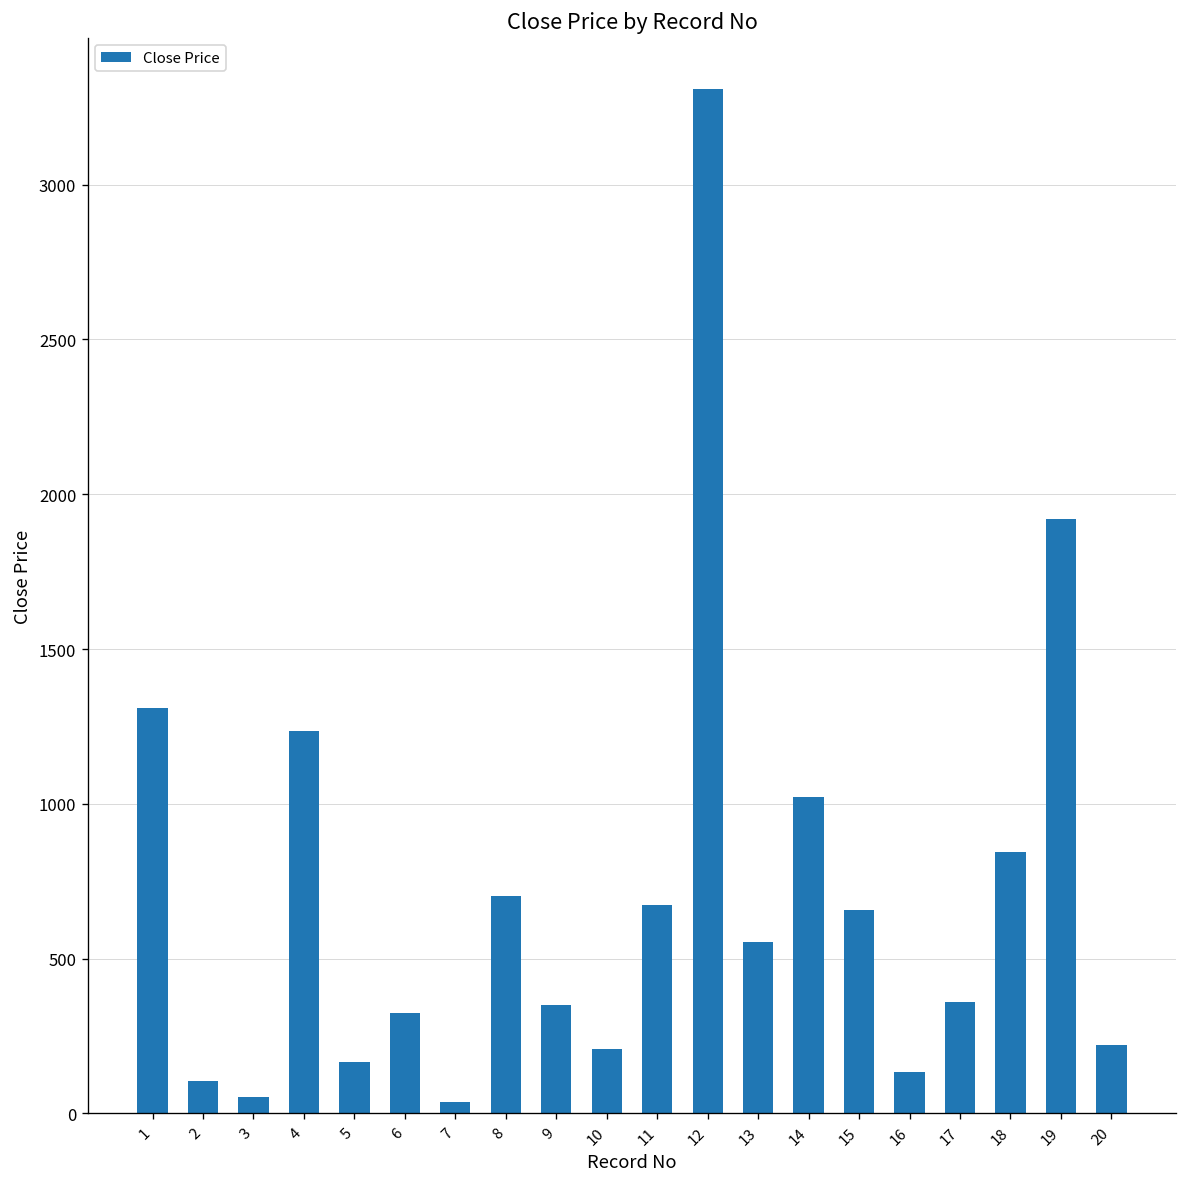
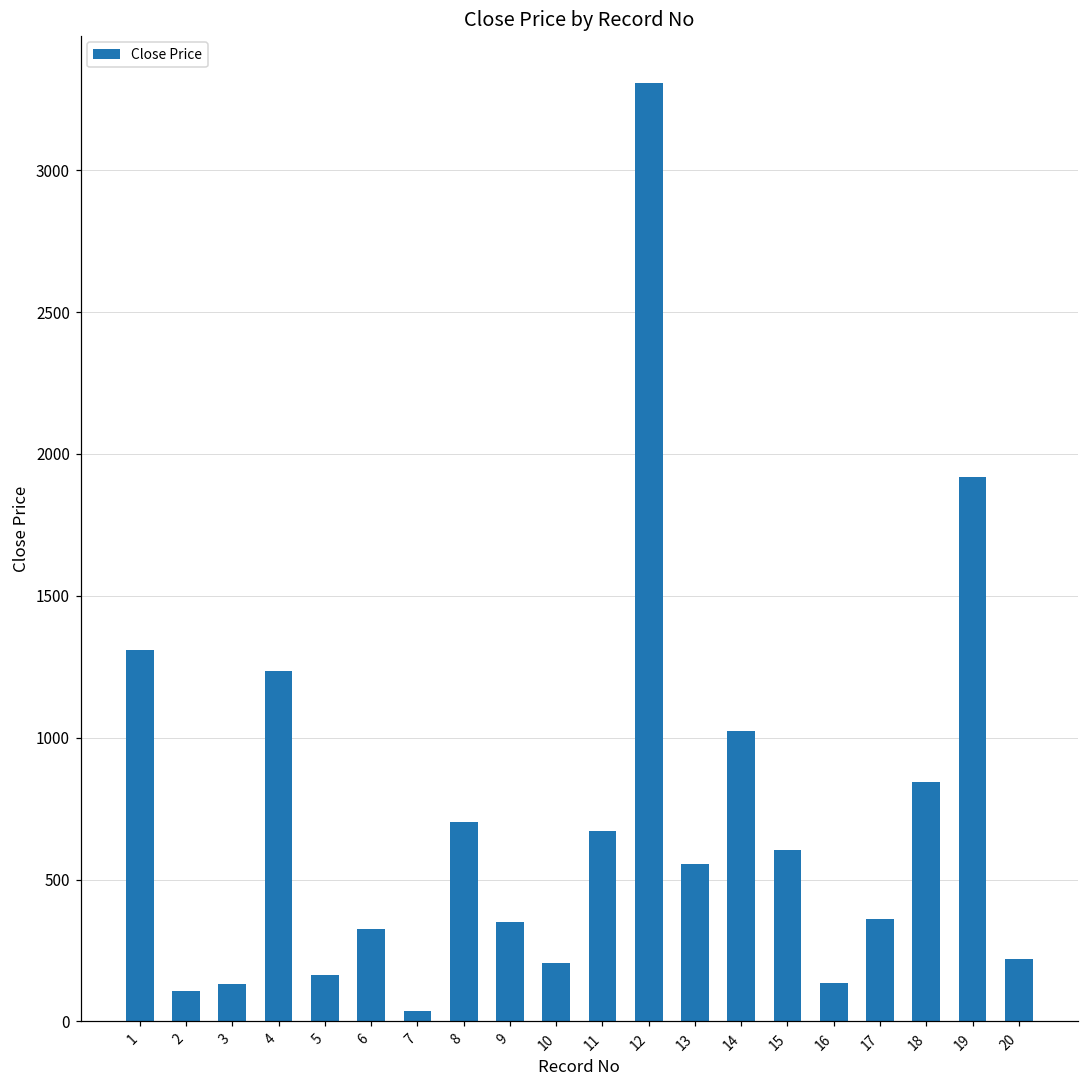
3: 50 -> 130
15: 660 -> 610
